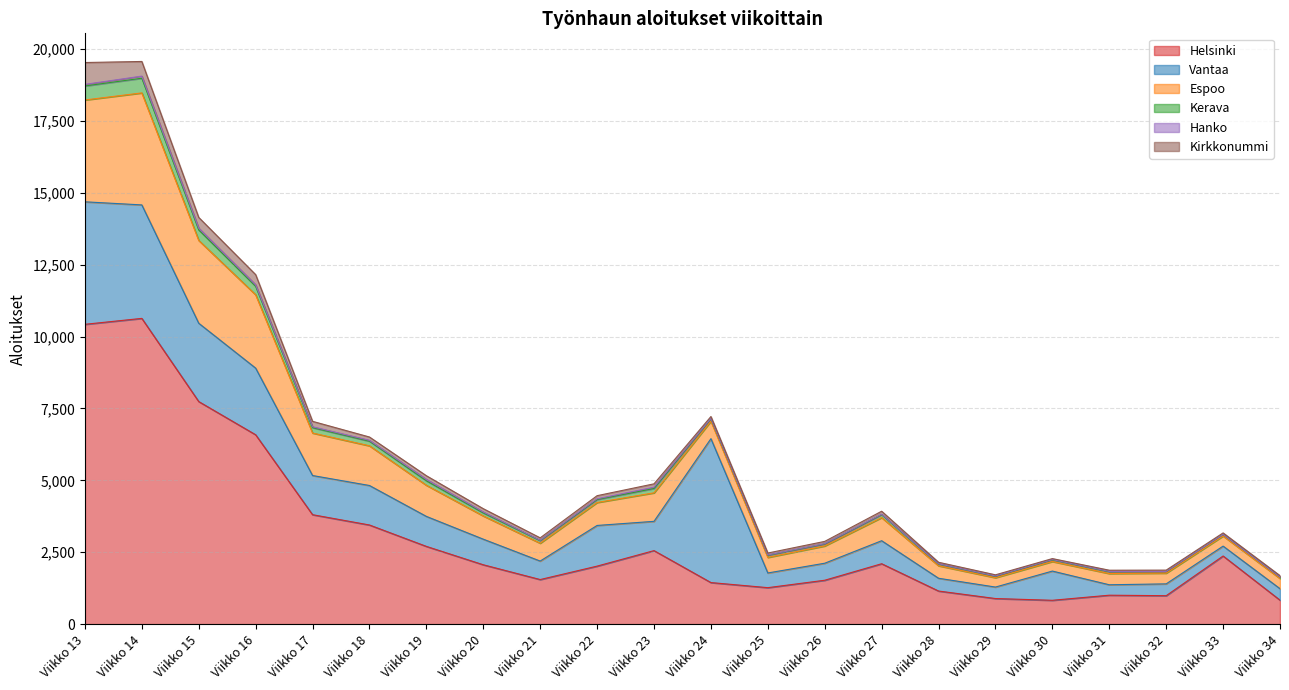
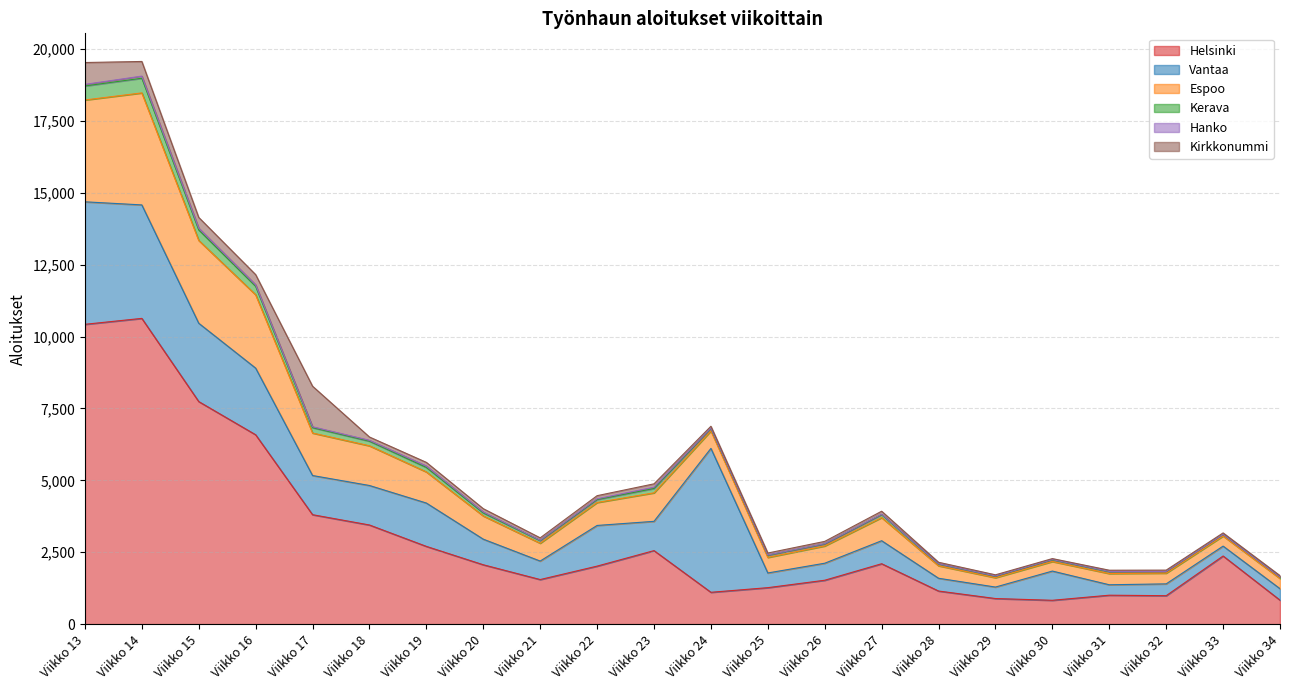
Kirkkonummi, Viikko 17: 200 -> 1,400
Vantaa, Viikko 19: 1,000 -> 1,500
Helsinki, Viikko 24: 1,400 -> 1,100
